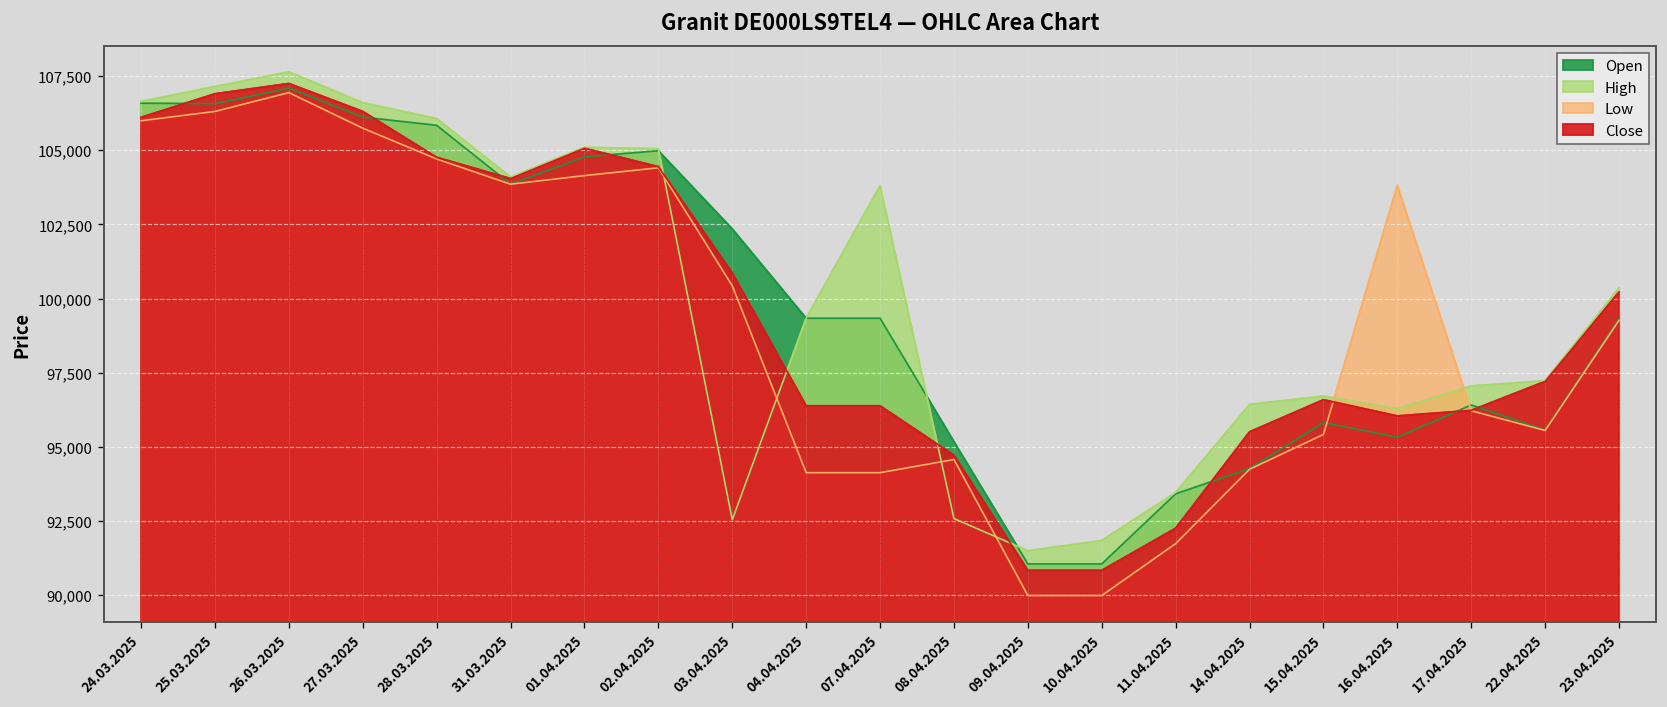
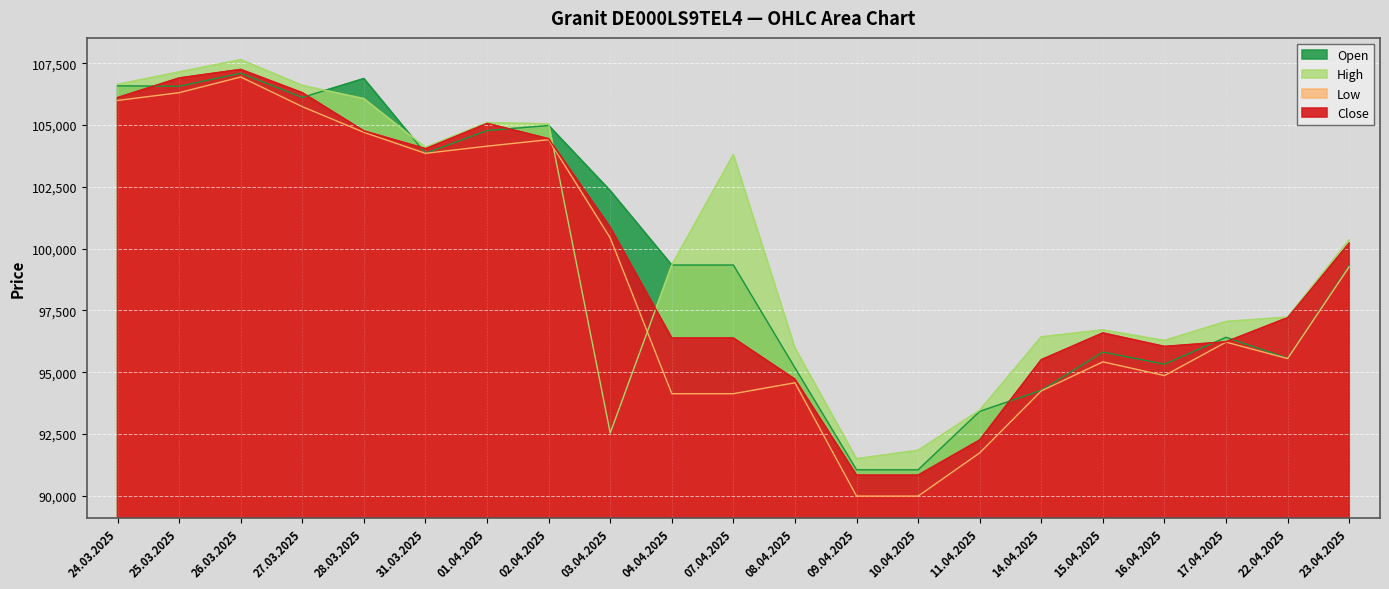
Open, 28.03.2025: 105,800 -> 106,900
High, 08.04.2025: 92,600 -> 96,000
Low, 16.04.2025: 103,800 -> 94,900
